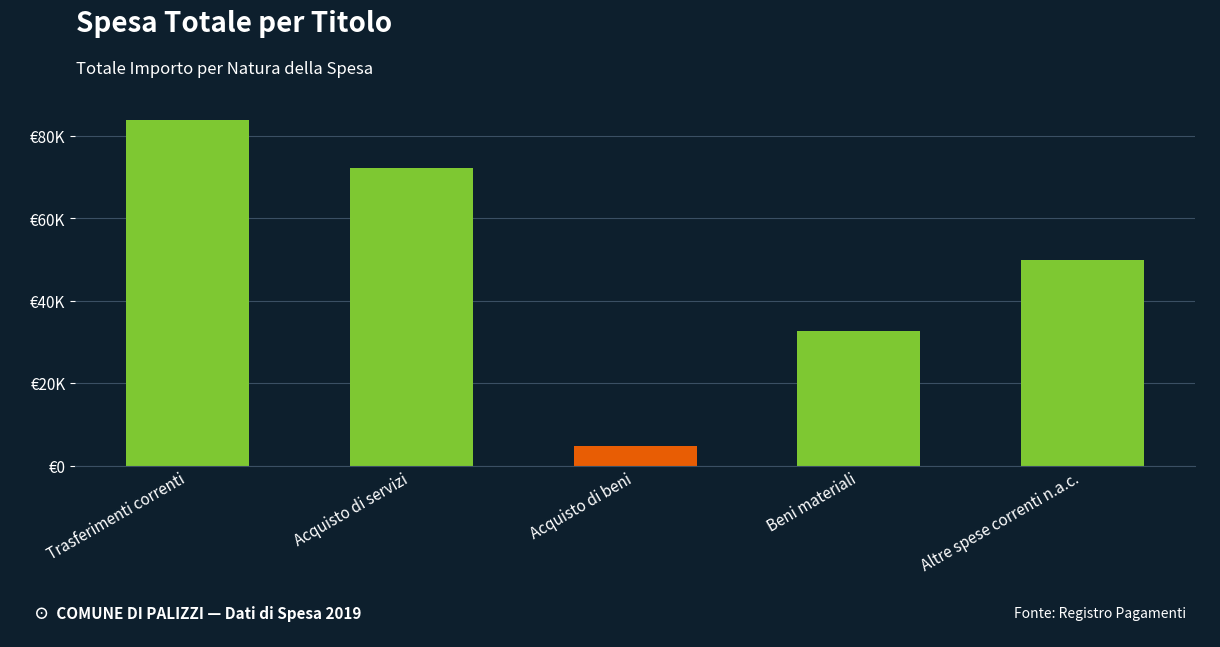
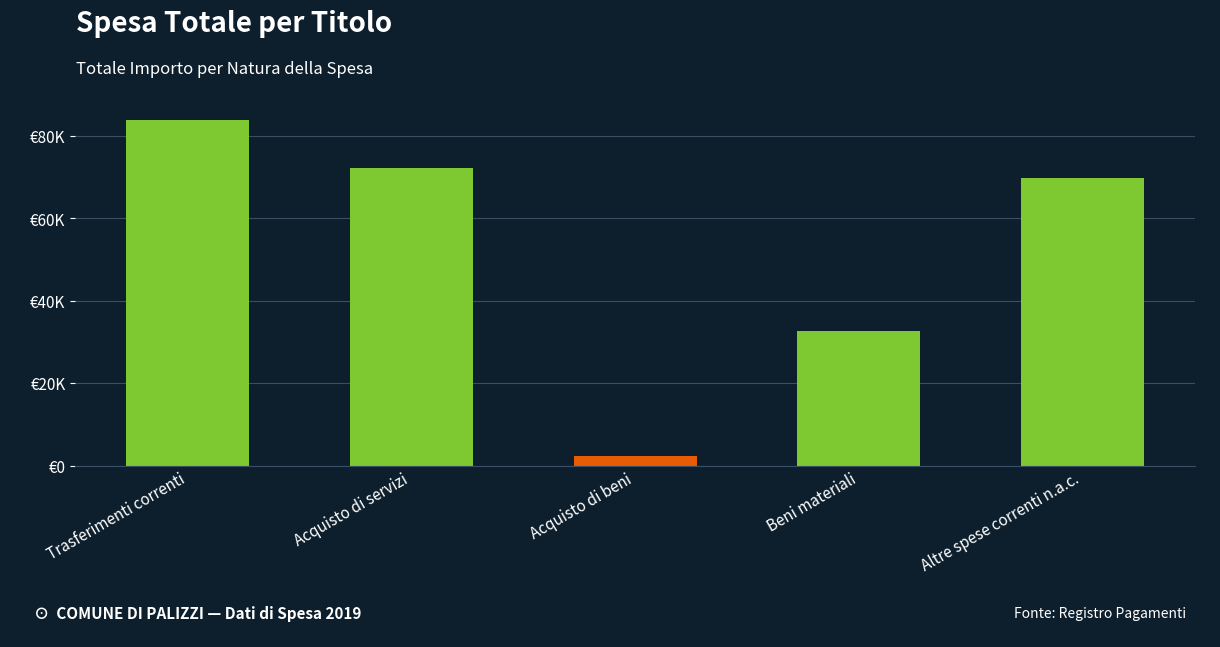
Acquisto di beni: €5000 -> €2000
Altre spese correnti n.a.c.: €50000 -> €70000
